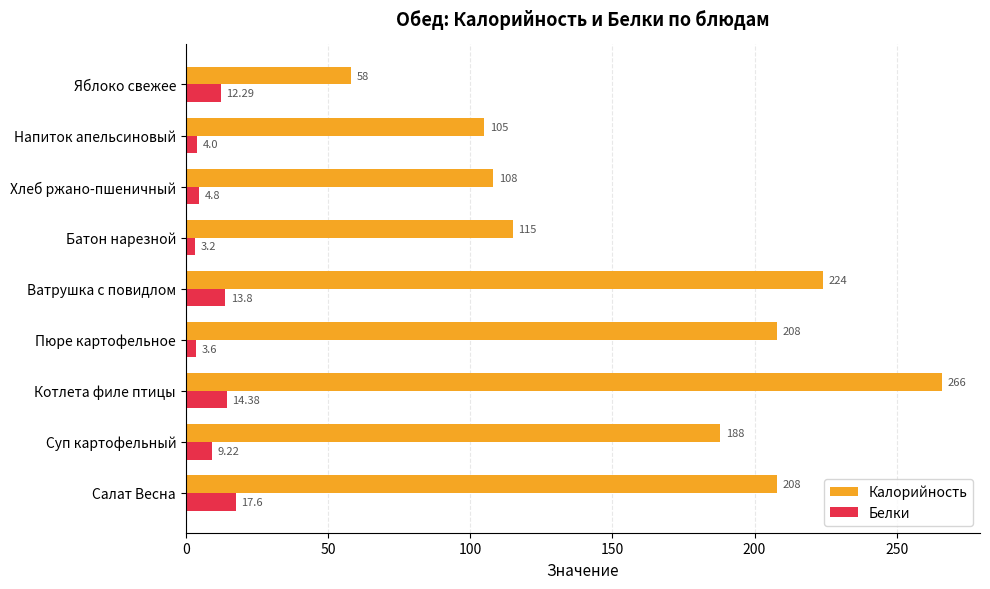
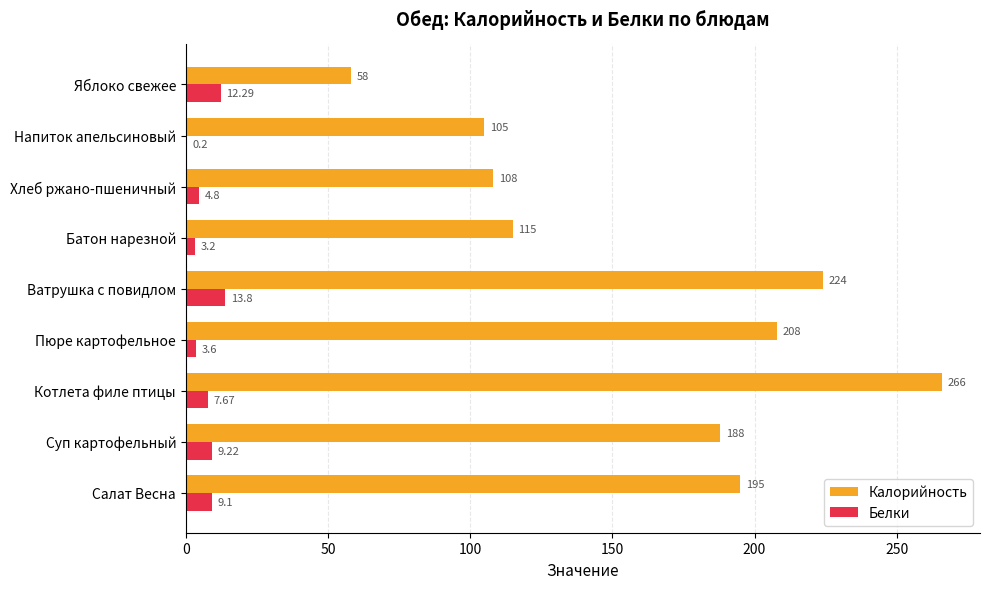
Белки, Напиток апельсиновый: 4.0 -> 0.2
Белки, Котлета филе птицы: 14.38 -> 7.67
Калорийность, Салат Весна: 208 -> 195
Белки, Салат Весна: 17.6 -> 9.1
